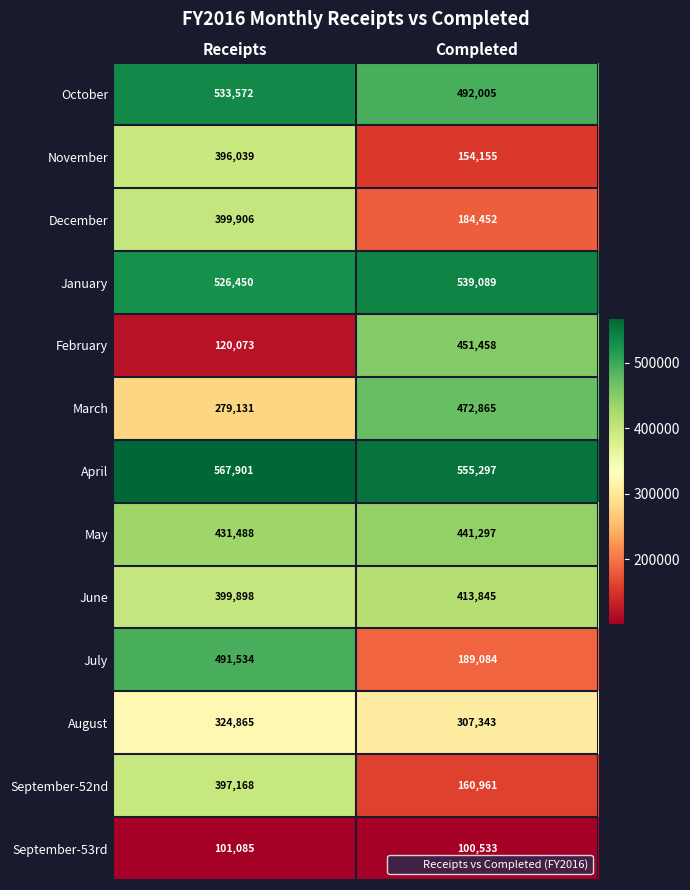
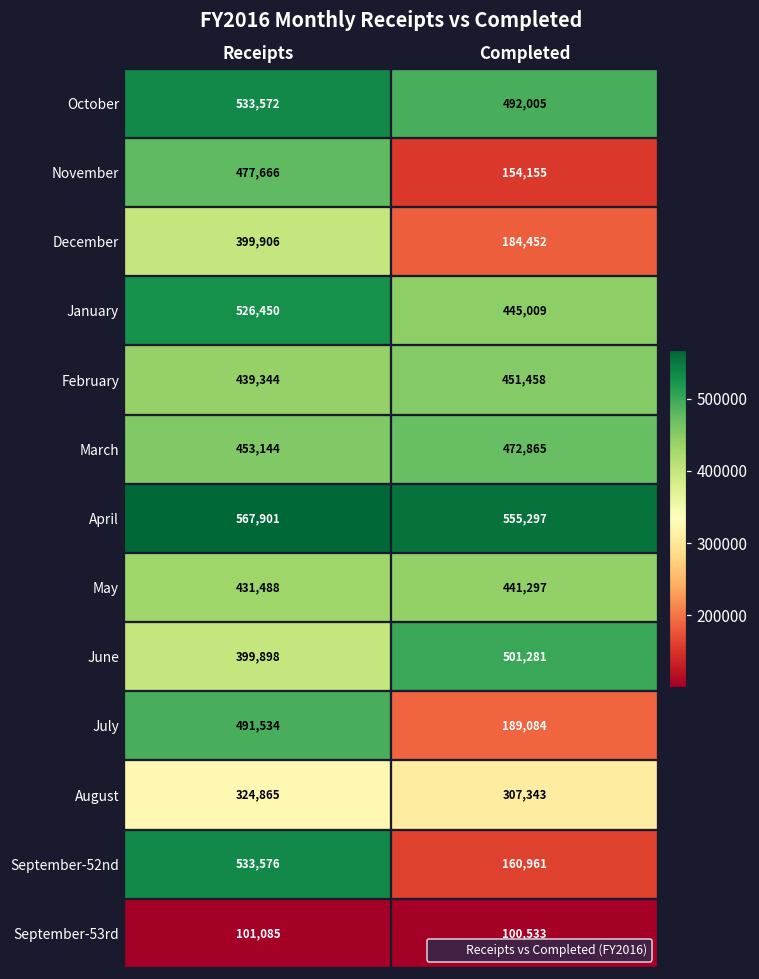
November, Receipts: 396,039 -> 477,666
January, Completed: 539,089 -> 445,009
February, Receipts: 120,073 -> 439,344
March, Receipts: 279,131 -> 453,144
June, Completed: 413,845 -> 501,281
September-52nd, Receipts: 397,168 -> 533,576
